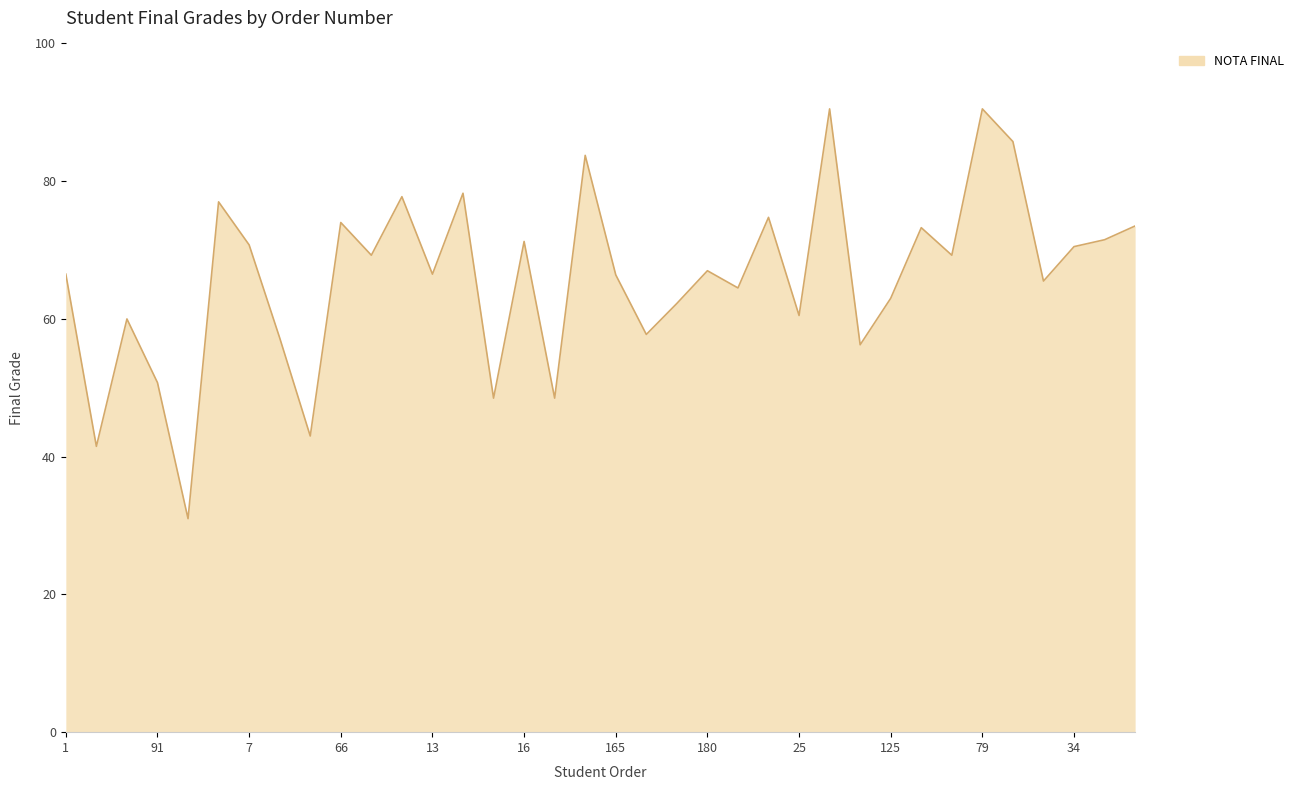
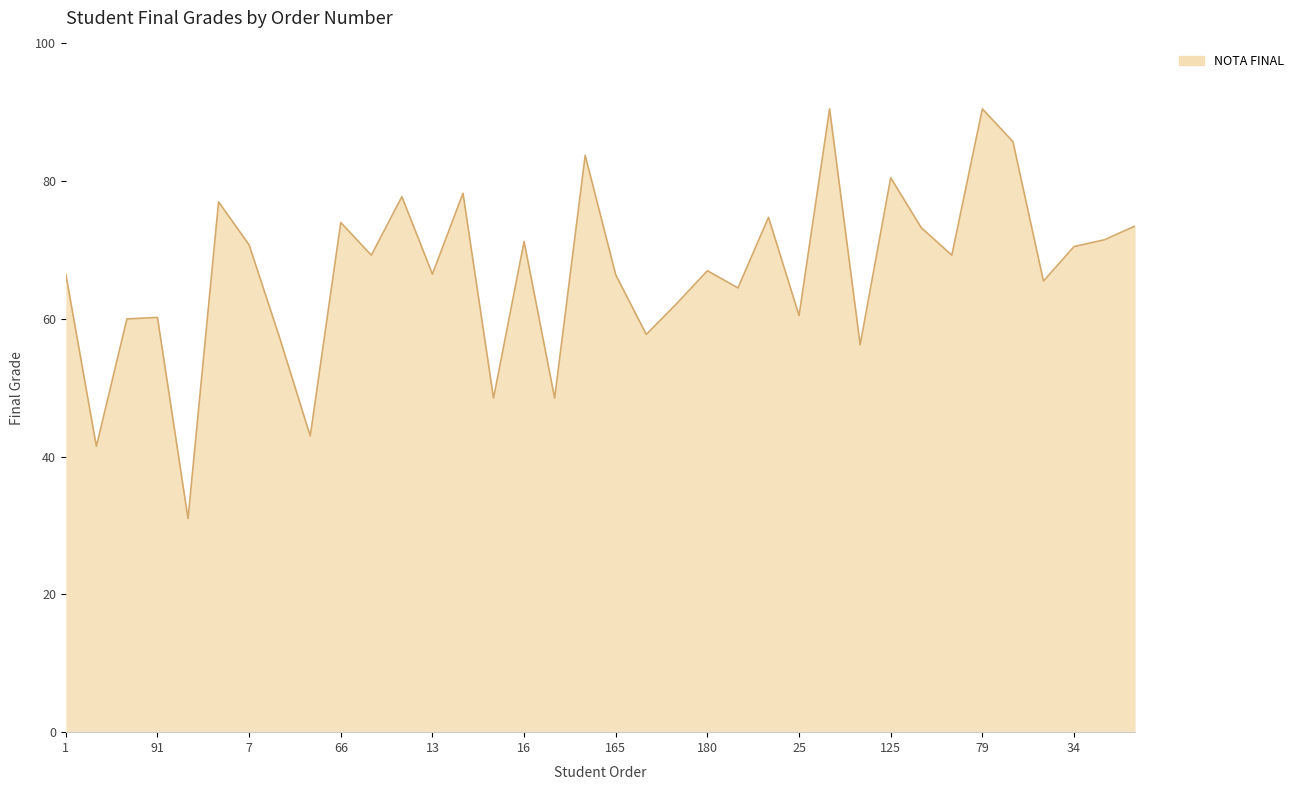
91: 51 -> 60
125: 63 -> 81
